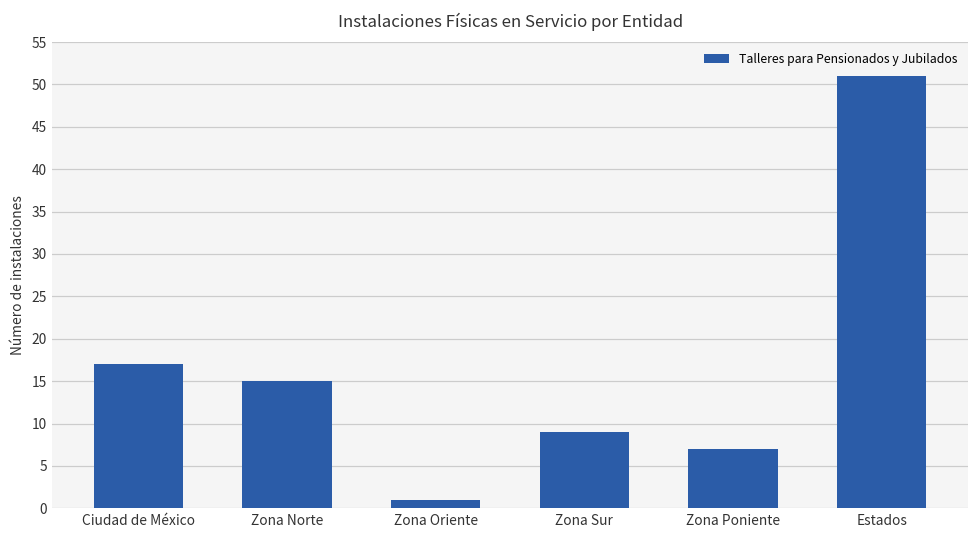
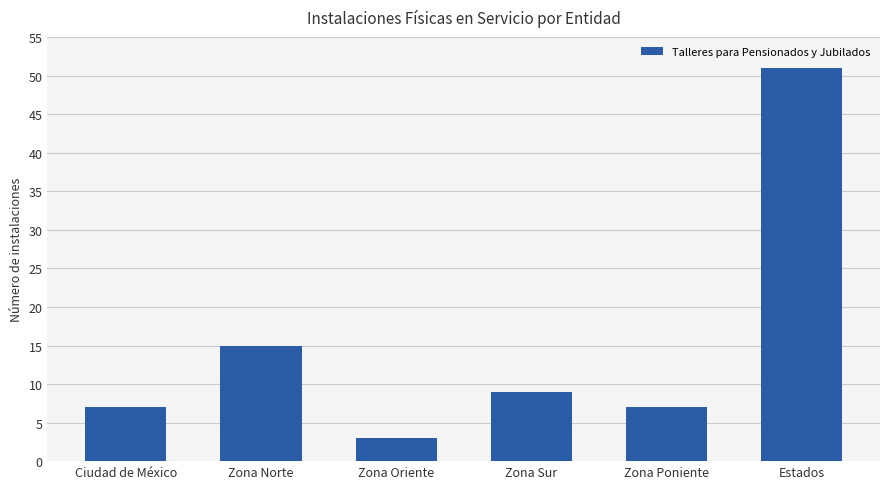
Ciudad de México: 17 -> 7
Zona Oriente: 1 -> 3
